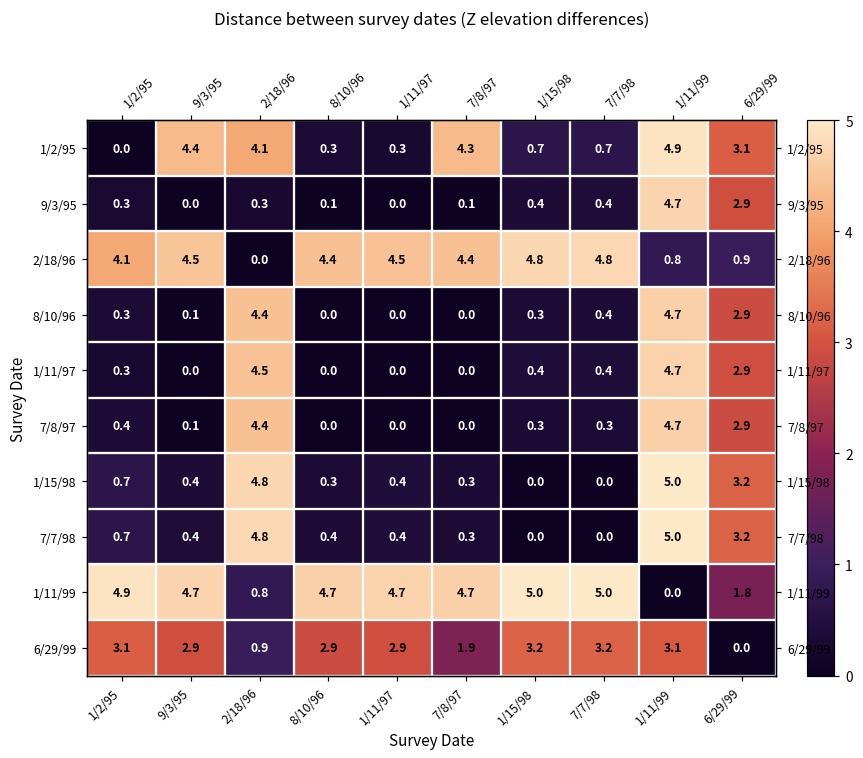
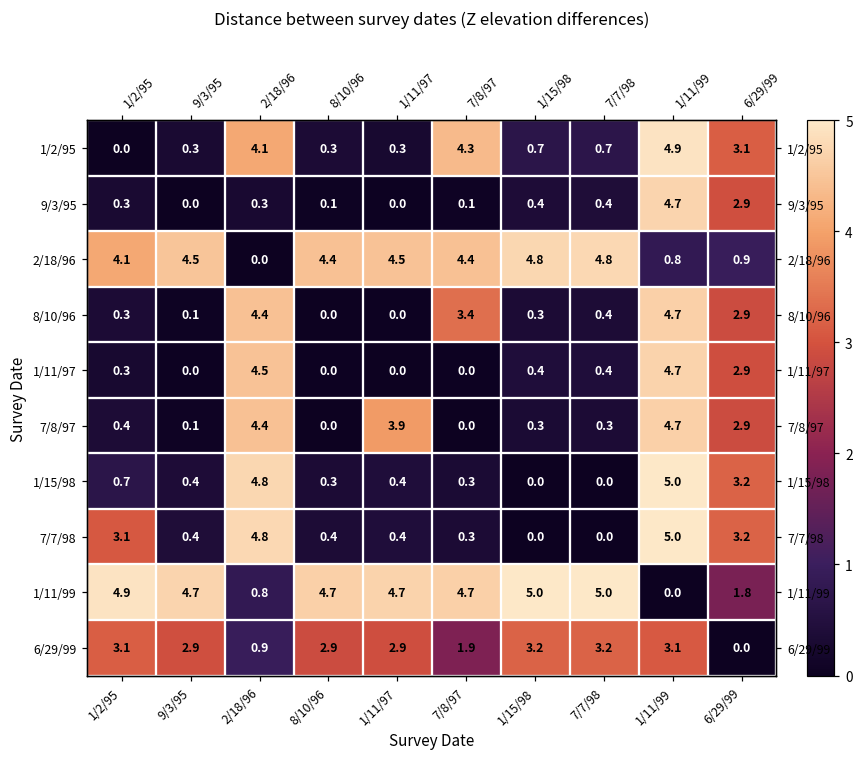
1/2/95, 9/3/95: 4.4 -> 0.3
8/10/96, 7/8/97: 0.0 -> 3.4
7/8/97, 1/11/97: 0.0 -> 3.9
7/7/98, 1/2/95: 0.7 -> 3.1
